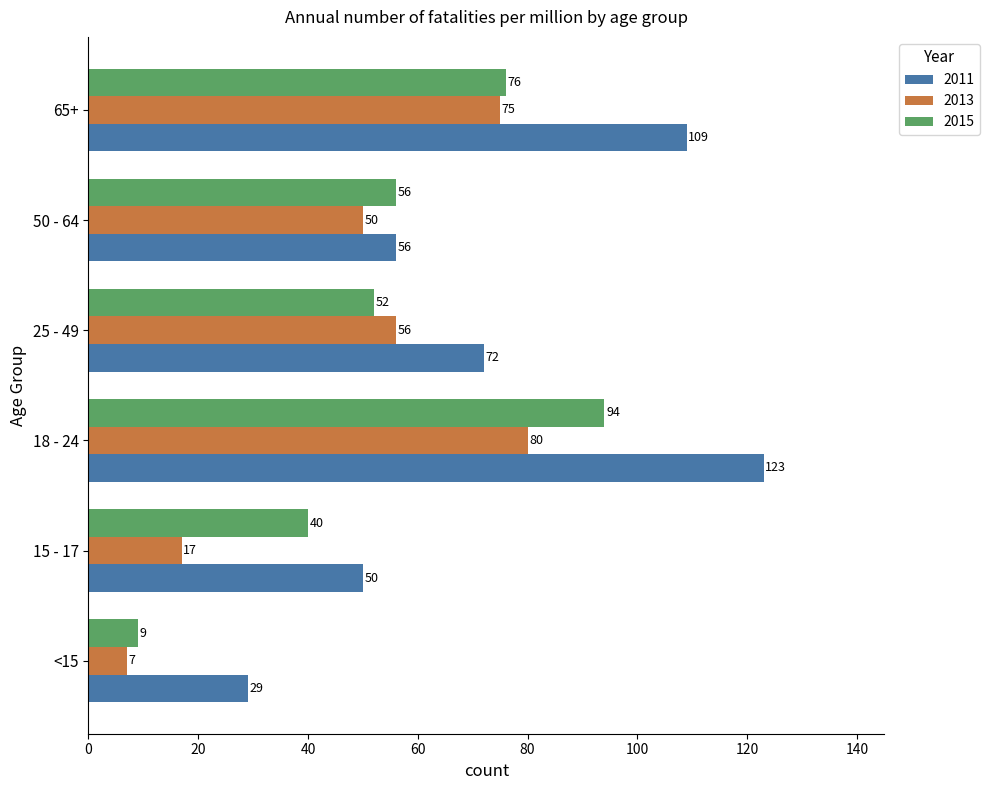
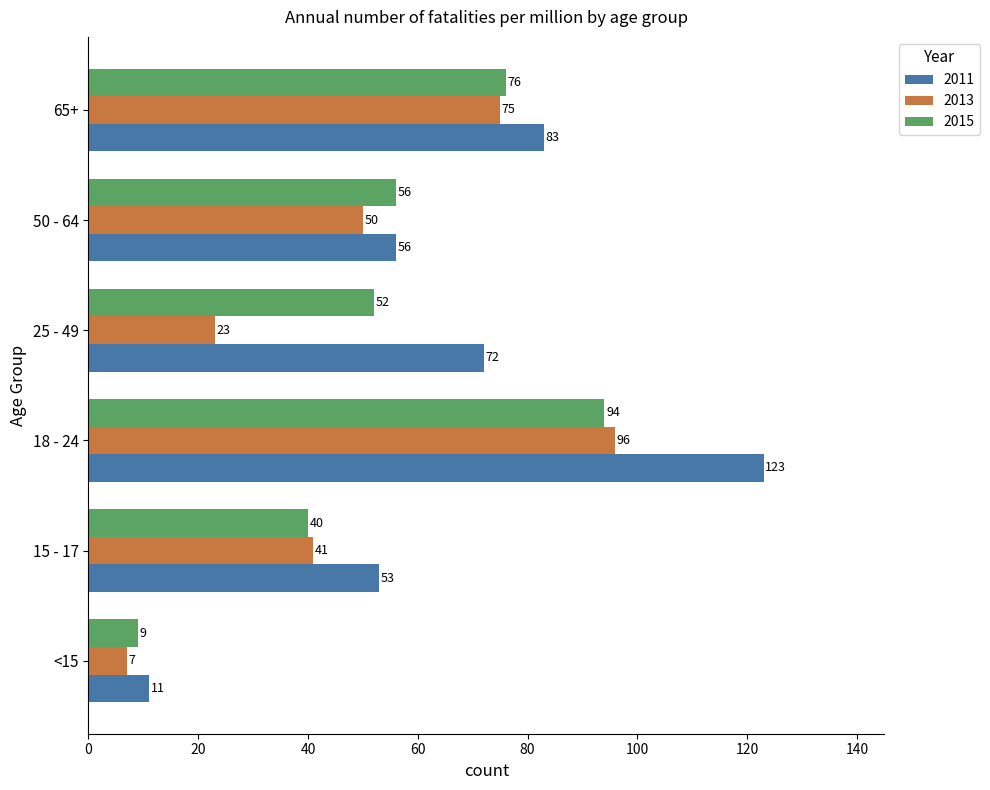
2011, 65+: 109 -> 83
2013, 25 - 49: 56 -> 23
2013, 18 - 24: 80 -> 96
2013, 15 - 17: 17 -> 41
2011, 15 - 17: 50 -> 53
2011, <15: 29 -> 11
